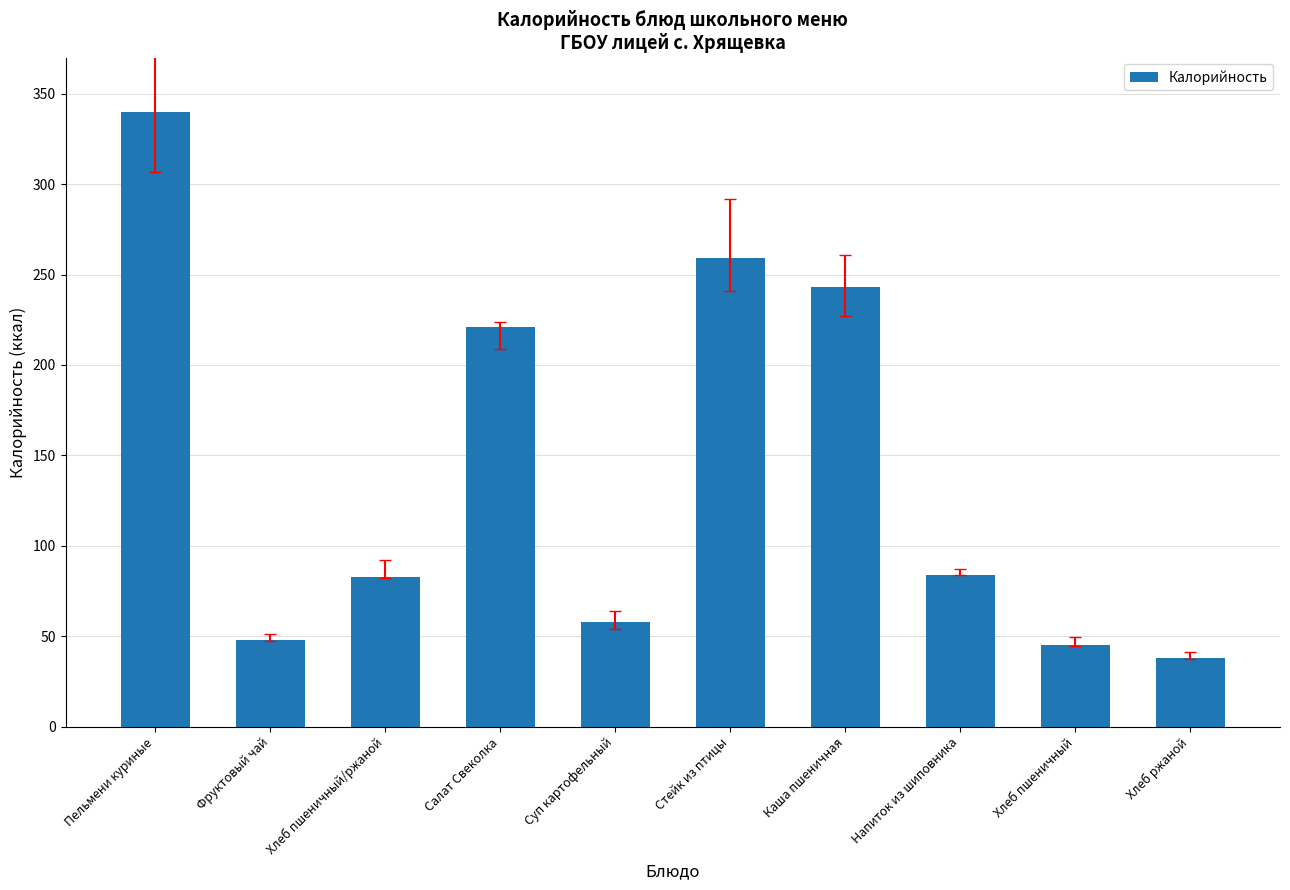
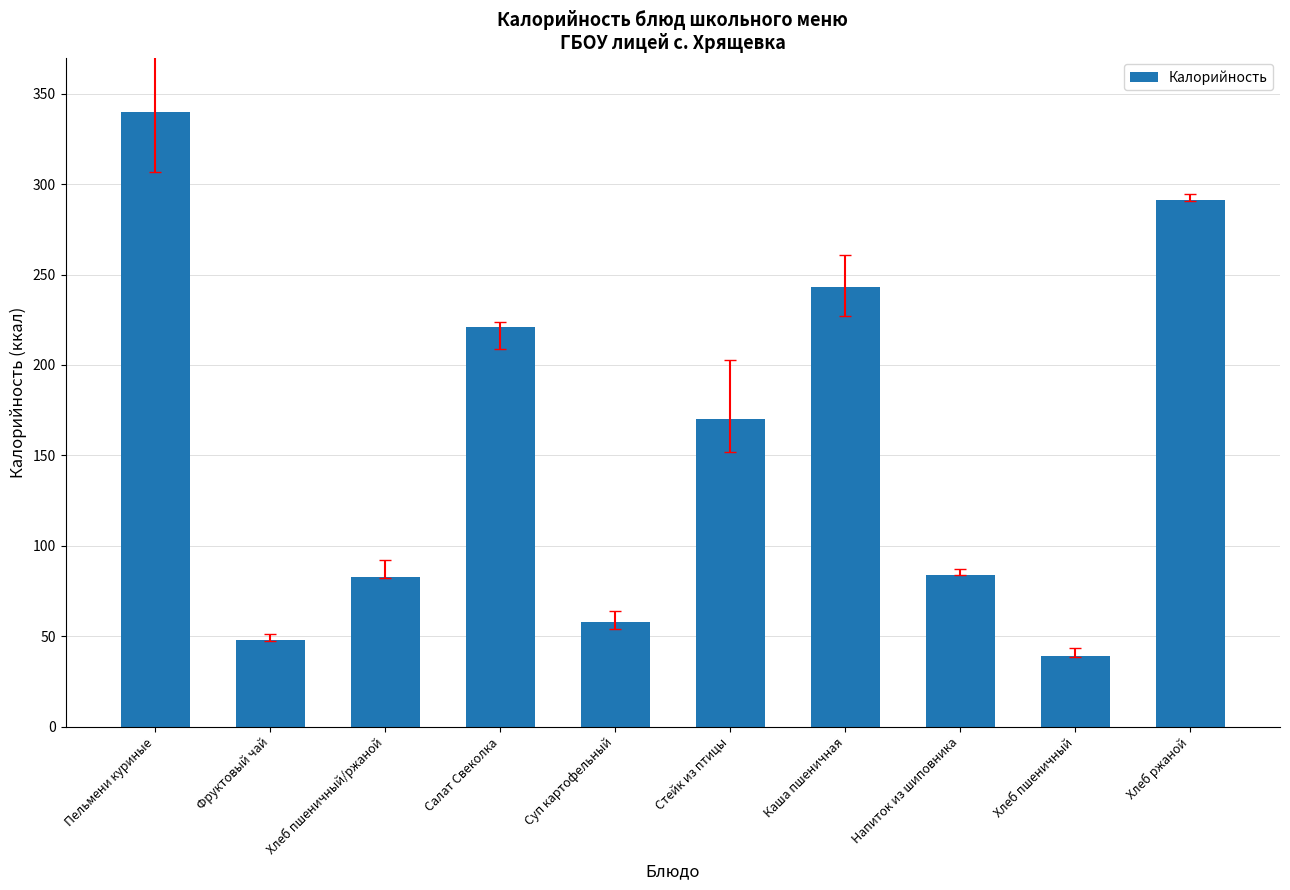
Калорийность, Стейк из птицы: 259 -> 170
Калорийность, Хлеб пшеничный: 45 -> 39
Калорийность, Хлеб ржаной: 38 -> 291
